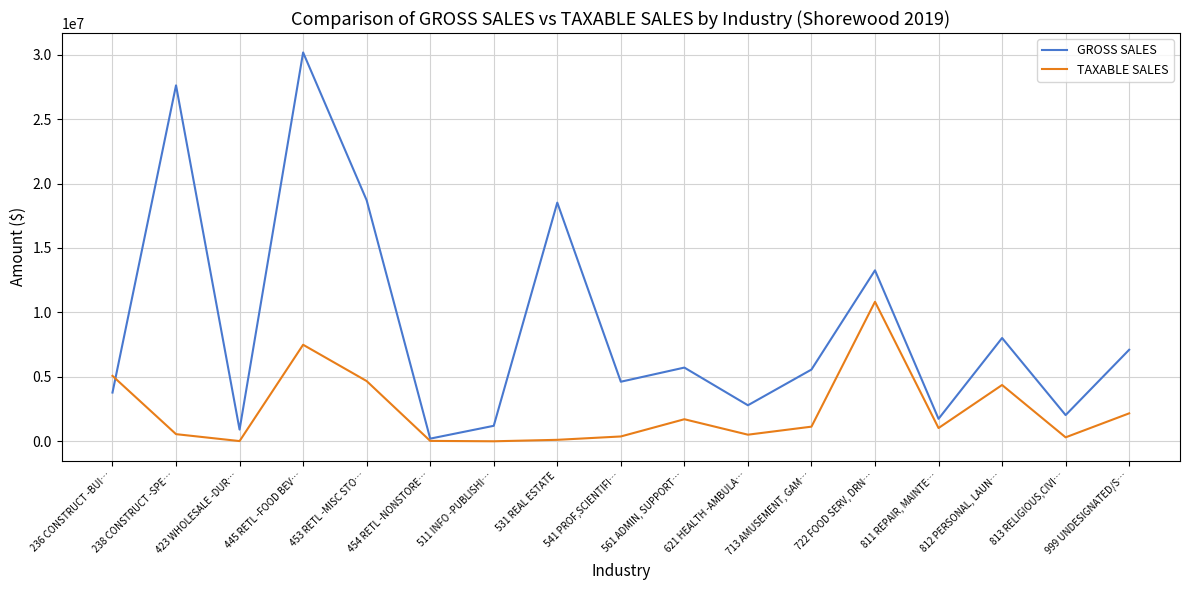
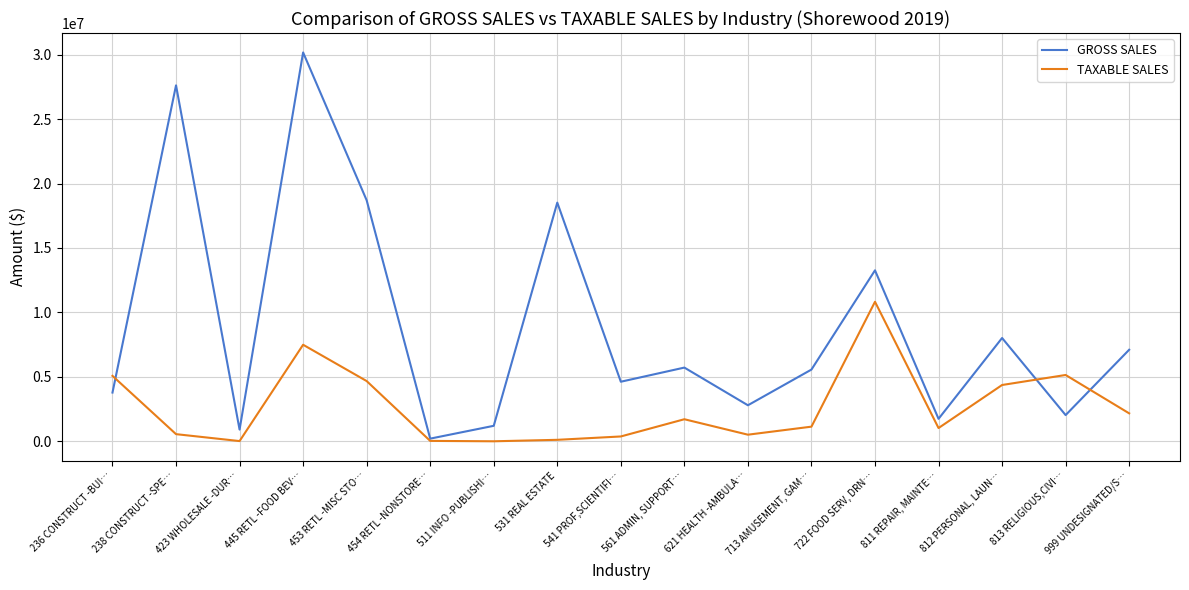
TAXABLE SALES, 813 RELIGIOUS,CIVI…: 300000 -> 5100000
